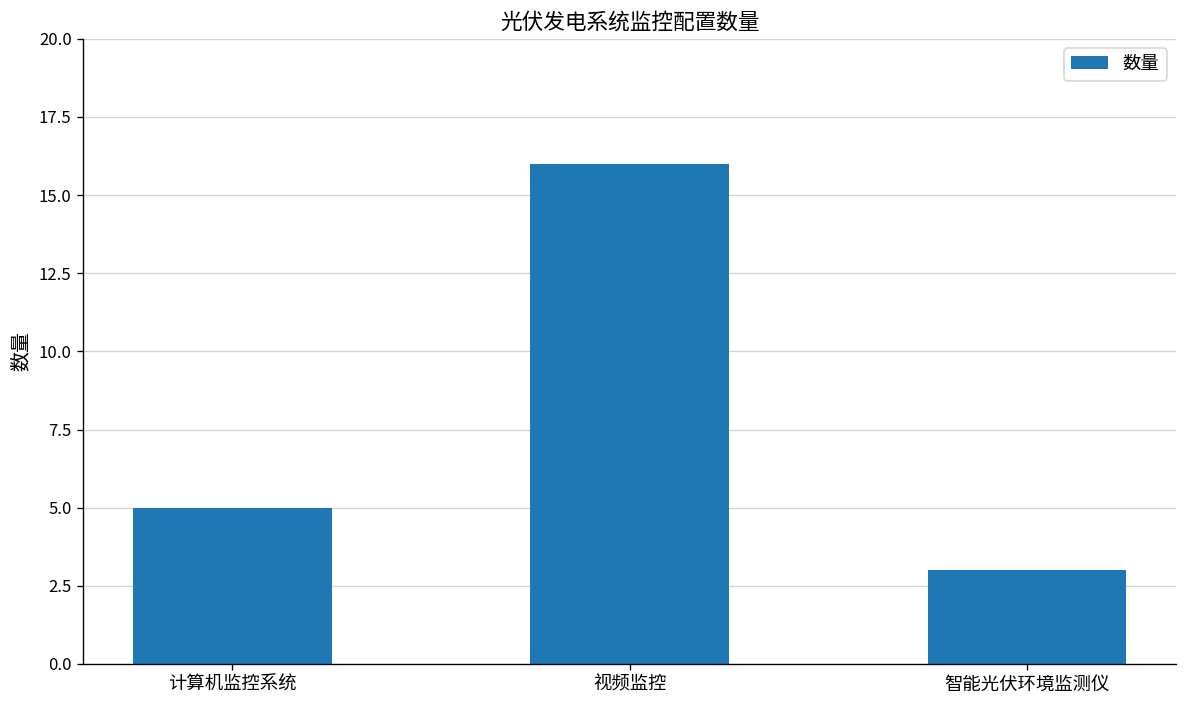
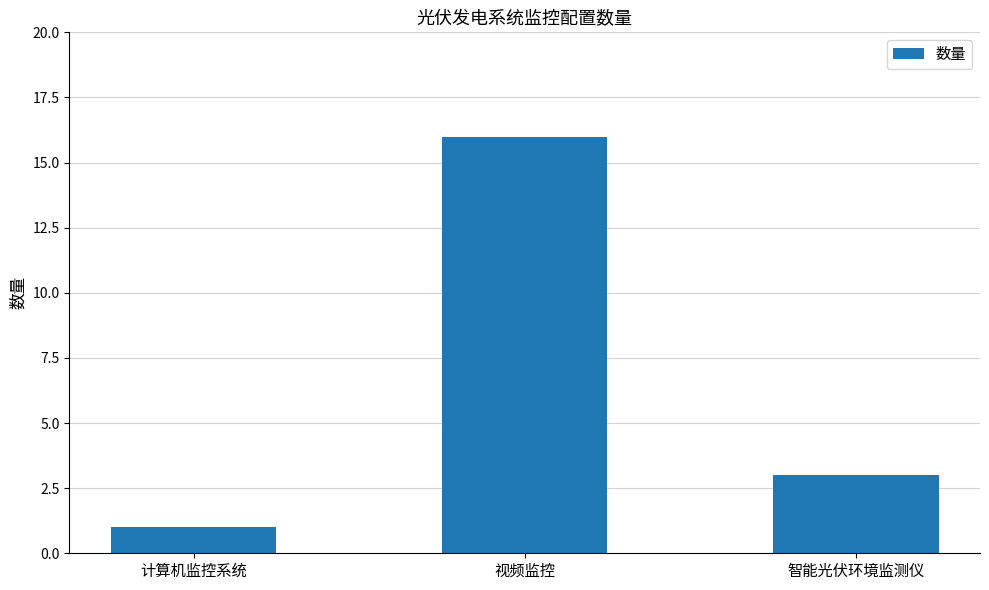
计算机监控系统: 5 -> 1
